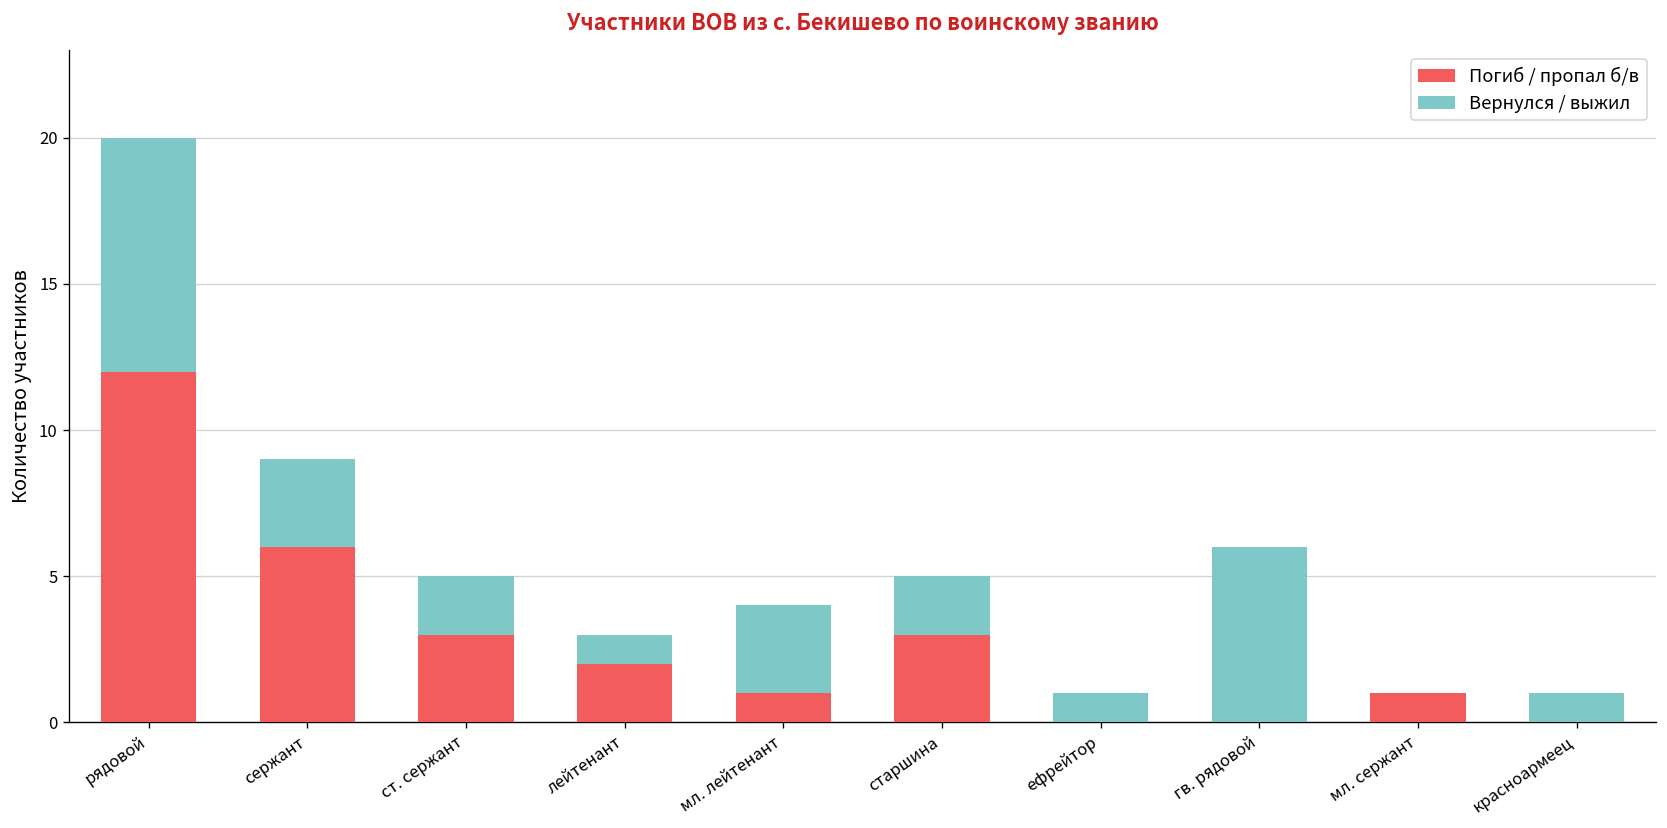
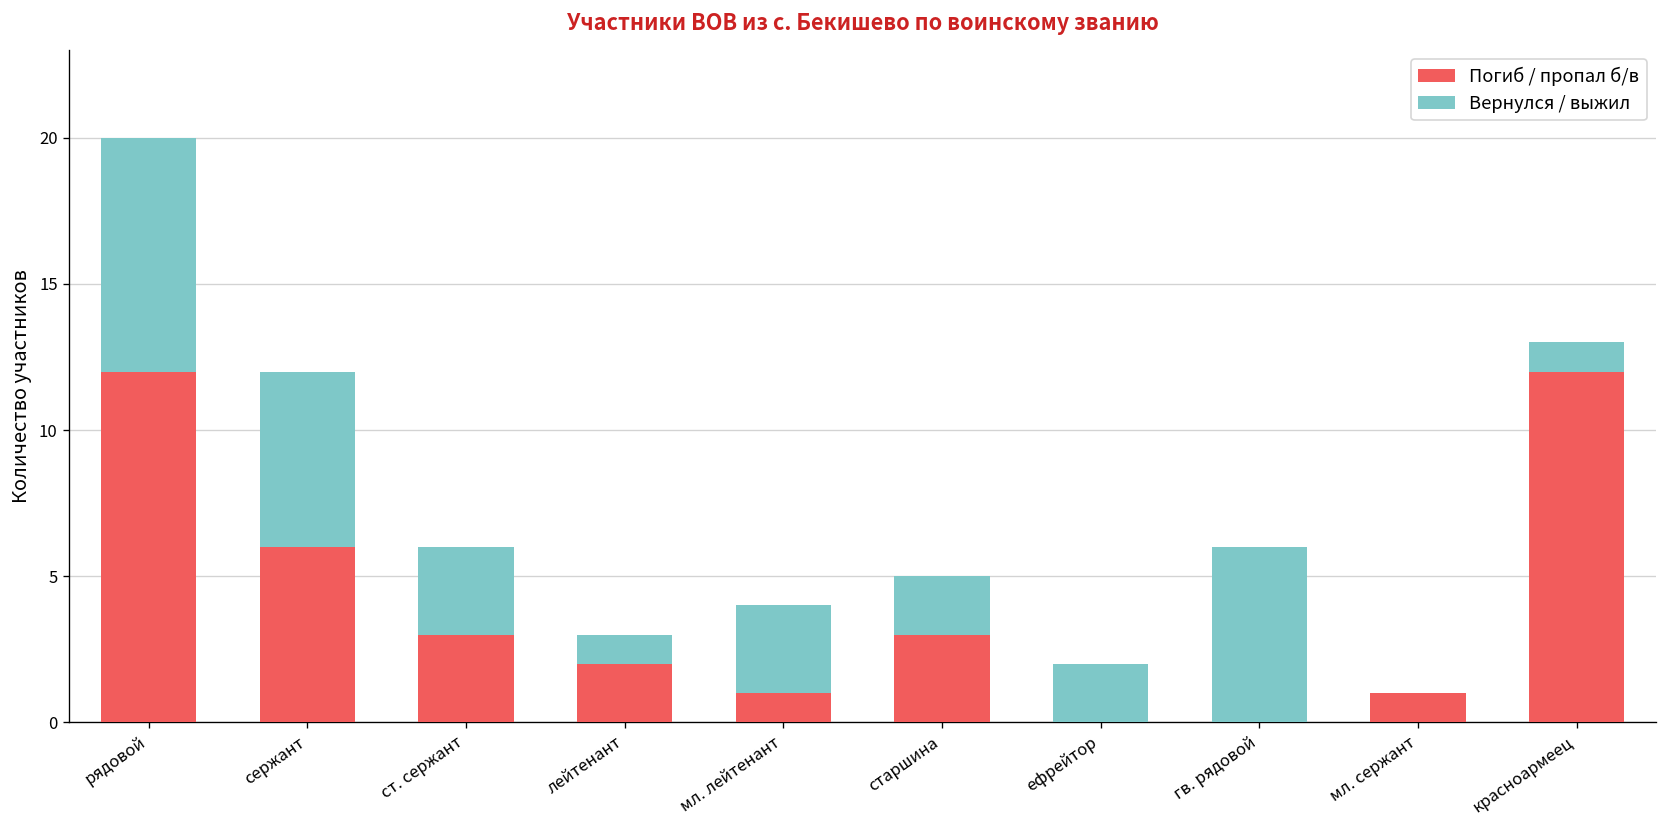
Вернулся / выжил, сержант: 3 -> 6
Вернулся / выжил, ст. сержант: 2 -> 3
Вернулся / выжил, ефрейтор: 1 -> 2
Погиб / пропал б/в, красноармеец: 0 -> 12
